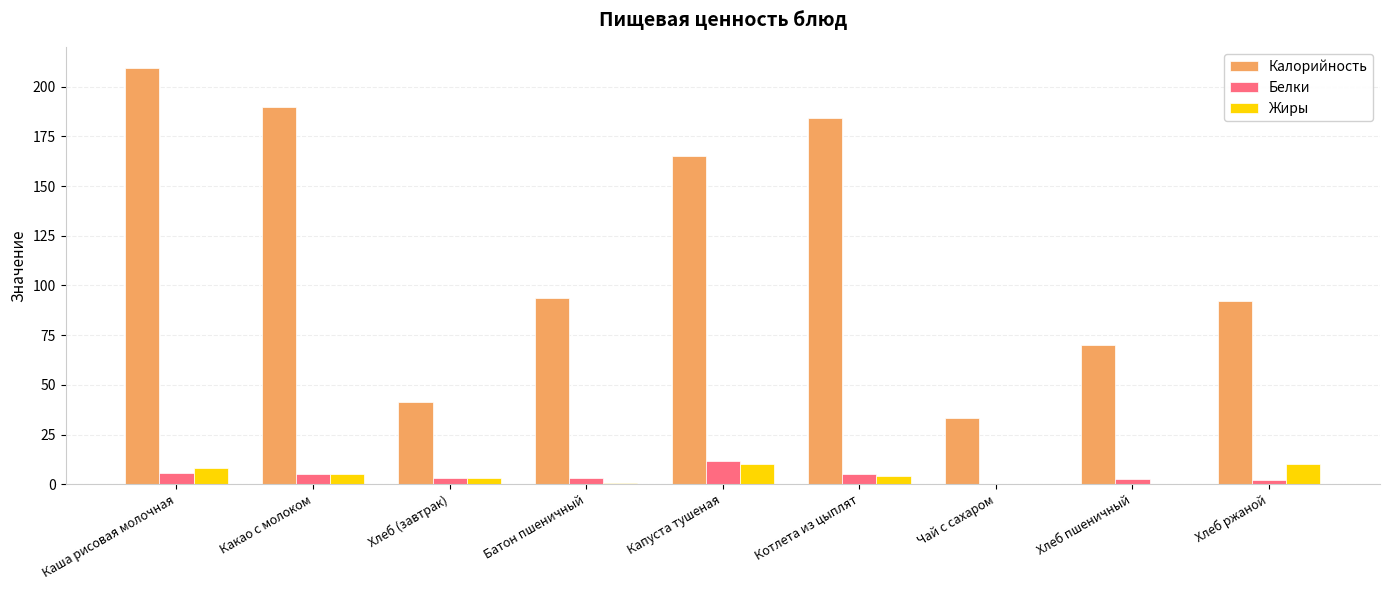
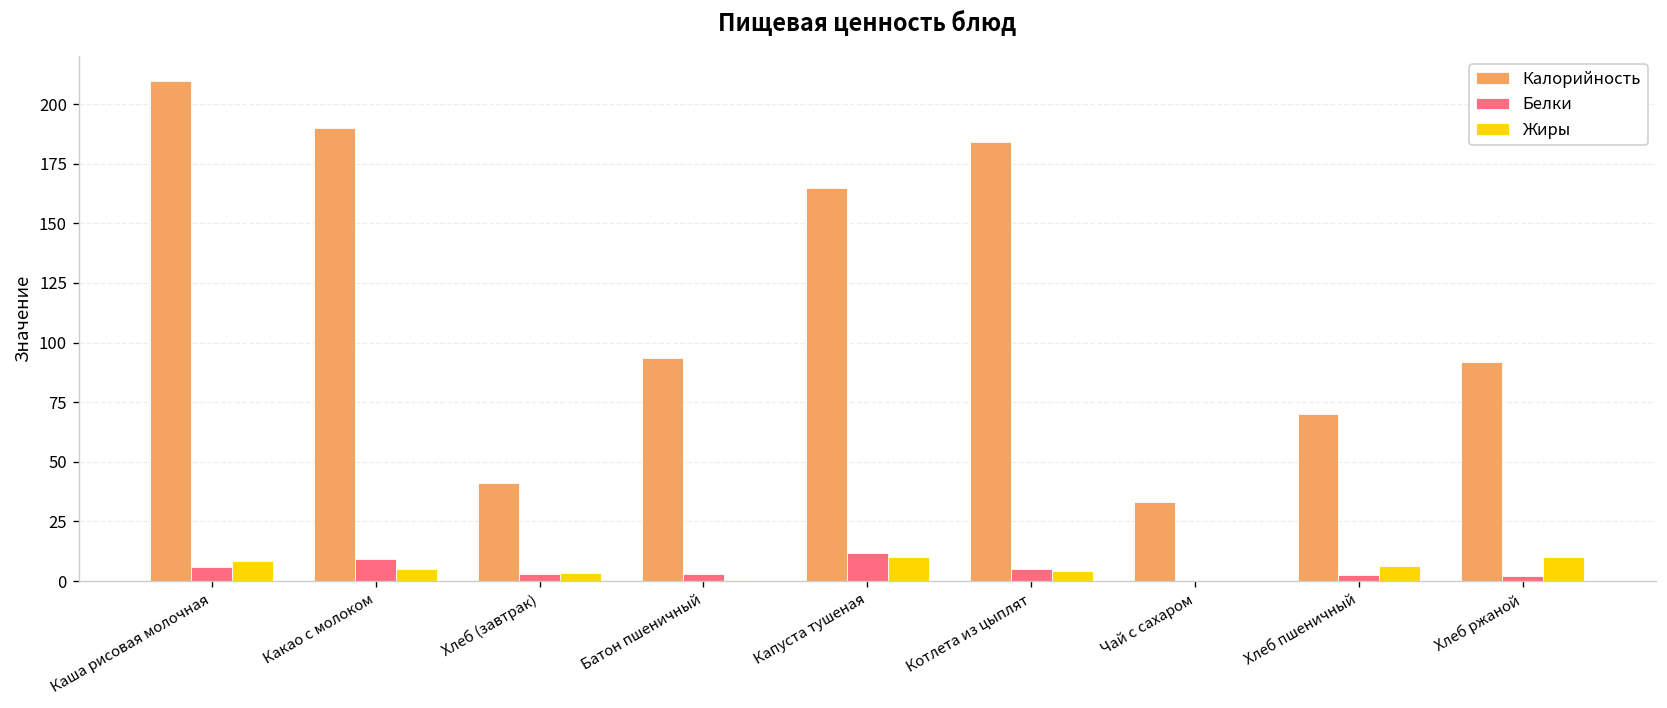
Белки, Какао с молоком: 5 -> 9
Жиры, Хлеб пшеничный: 0 -> 6
